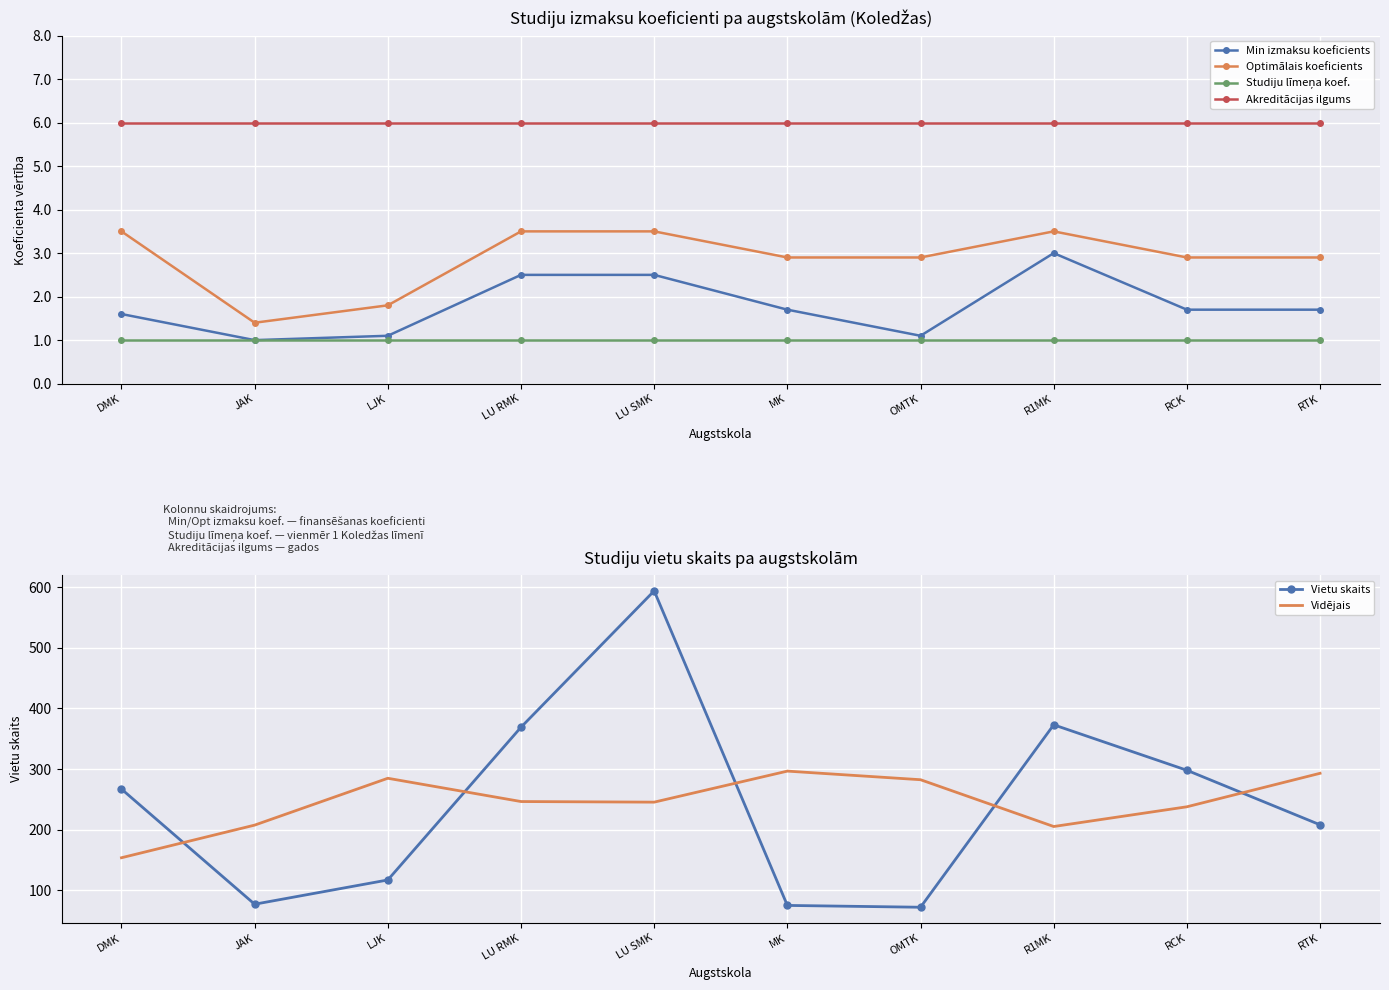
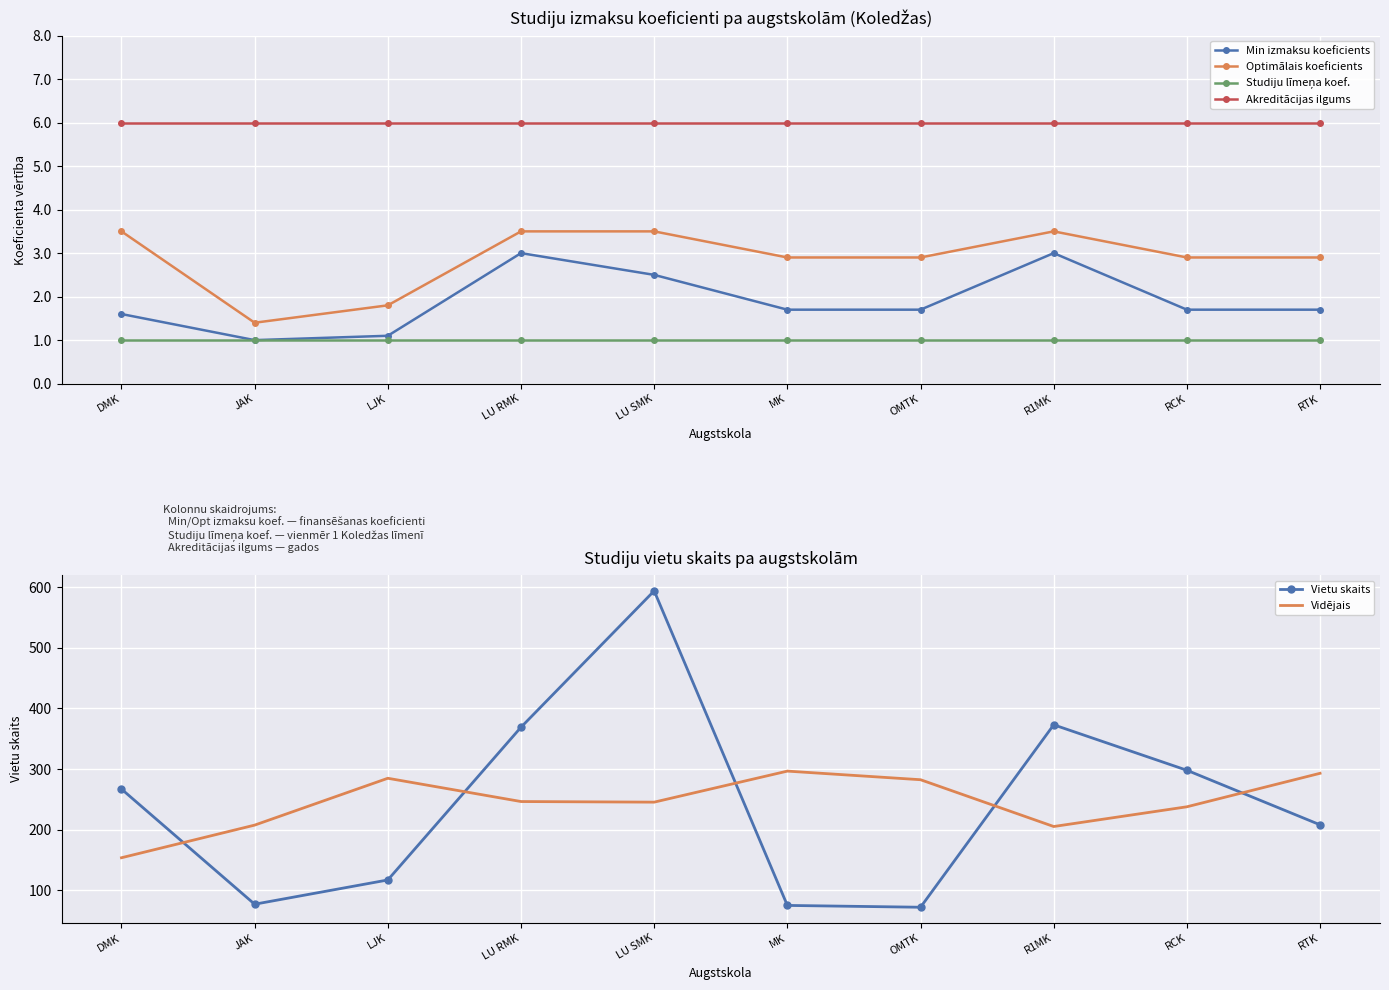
Studiju izmaksu koeficienti pa augstskolām (Koledžas), Min izmaksu koeficients, LU RMK: 2.5 -> 3.0
Studiju izmaksu koeficienti pa augstskolām (Koledžas), Min izmaksu koeficients, OMTK: 1.1 -> 1.7
